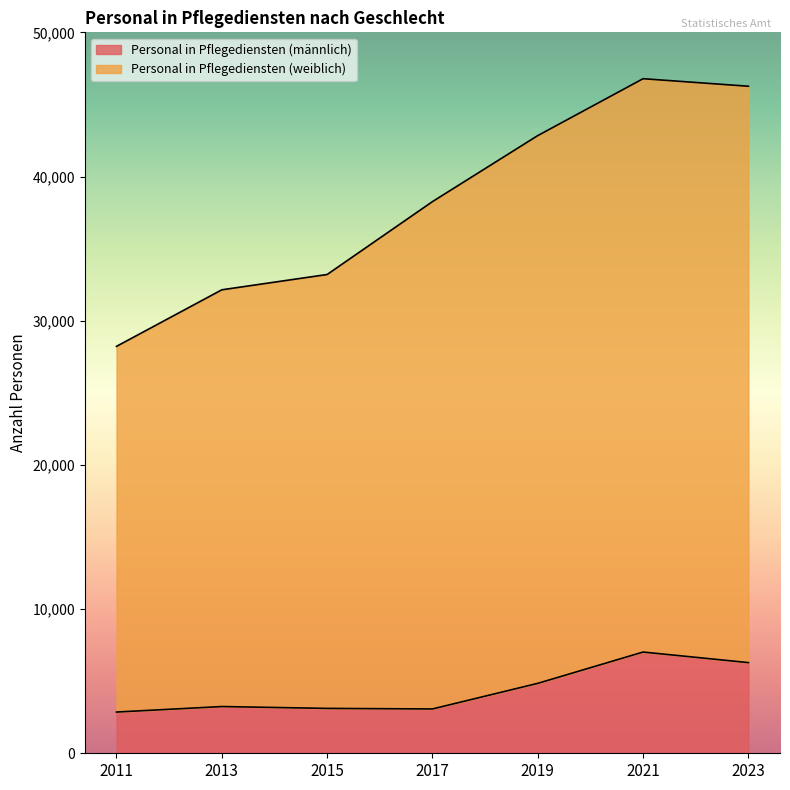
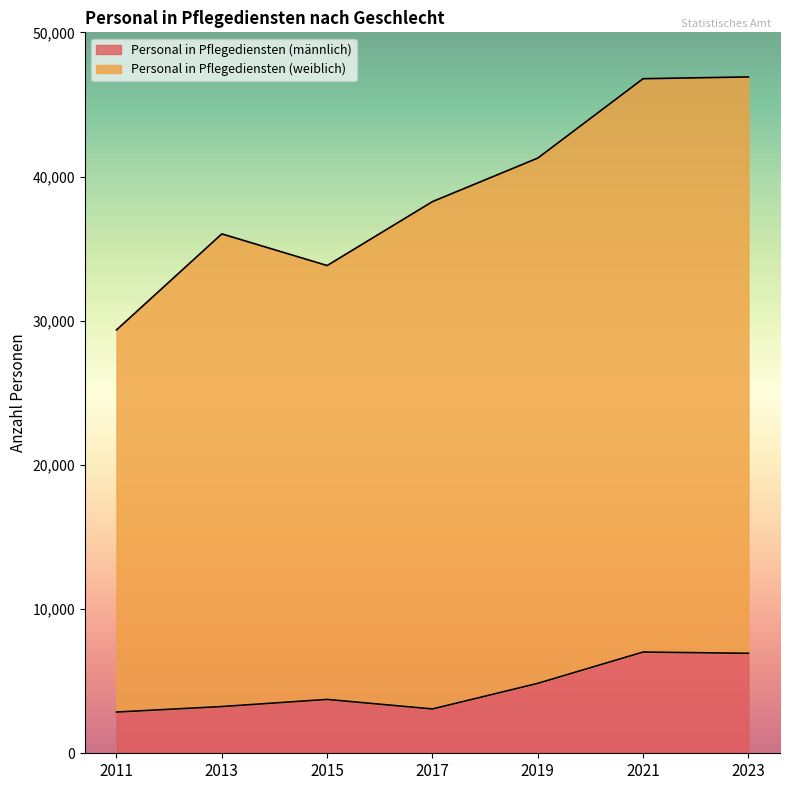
Personal in Pflegediensten (weiblich), 2011: 25,400 -> 26,500
Personal in Pflegediensten (weiblich), 2013: 28,900 -> 32,800
Personal in Pflegediensten (männlich), 2015: 3,100 -> 3,700
Personal in Pflegediensten (weiblich), 2019: 38,000 -> 36,400
Personal in Pflegediensten (männlich), 2023: 6,300 -> 6,900
